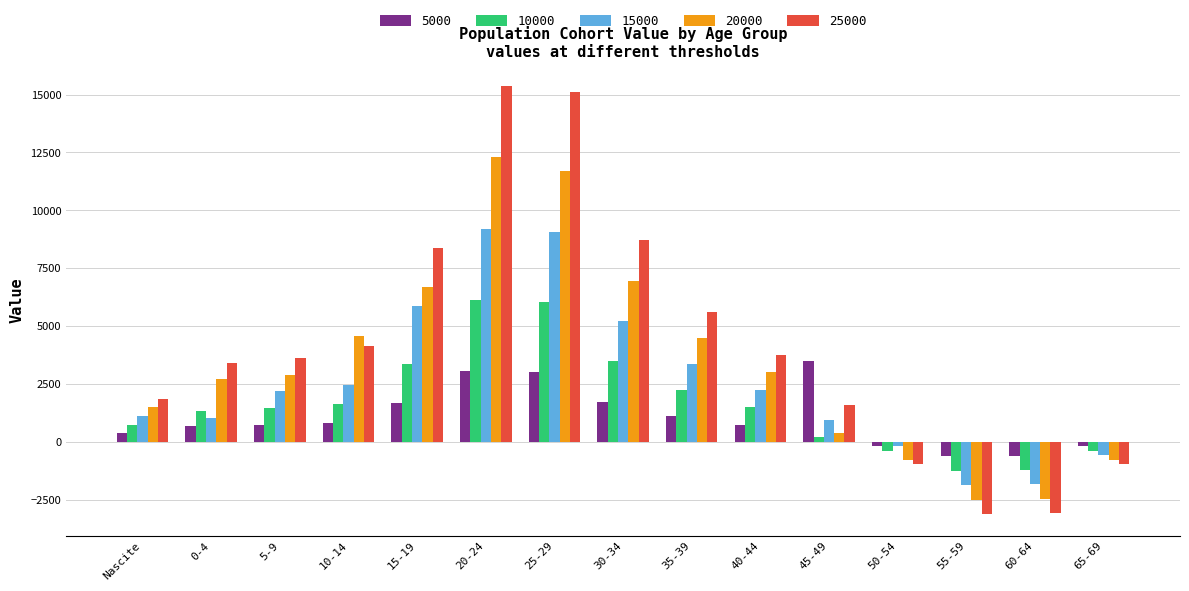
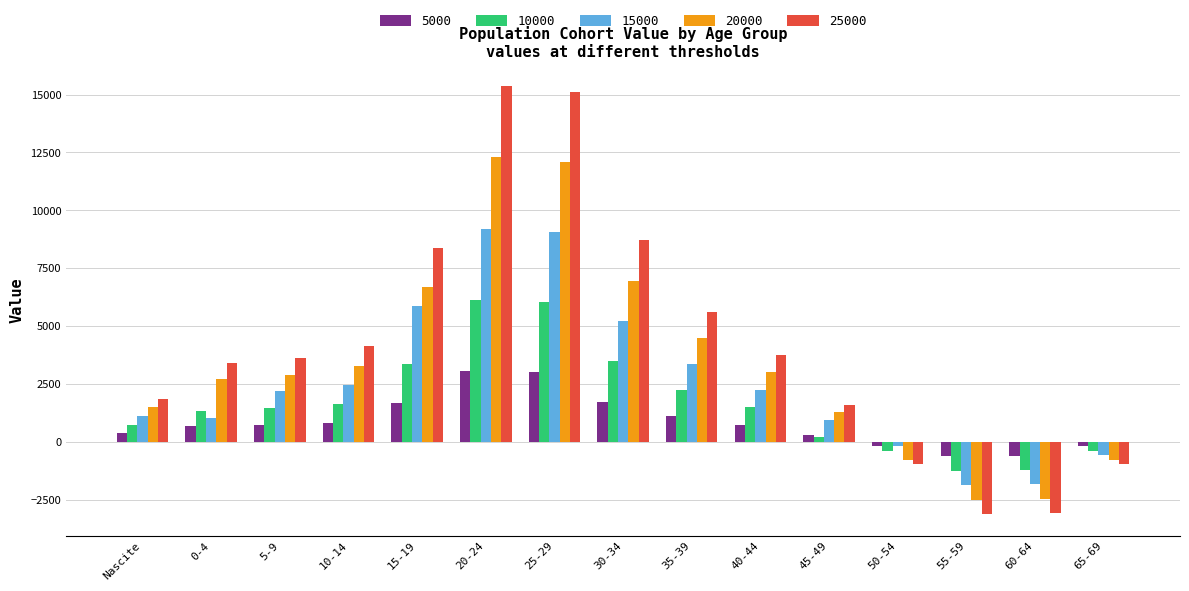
20000, 10-14: 4600 -> 3300
20000, 25-29: 11700 -> 12100
5000, 45-49: 3500 -> 300
20000, 45-49: 400 -> 1300
